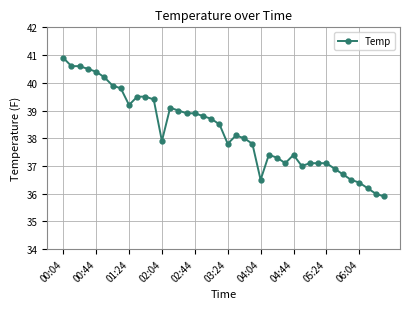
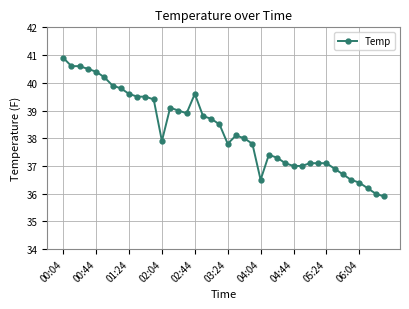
01:24: 39.2 -> 39.6
02:44: 38.9 -> 39.6
04:44: 37.4 -> 37.0
